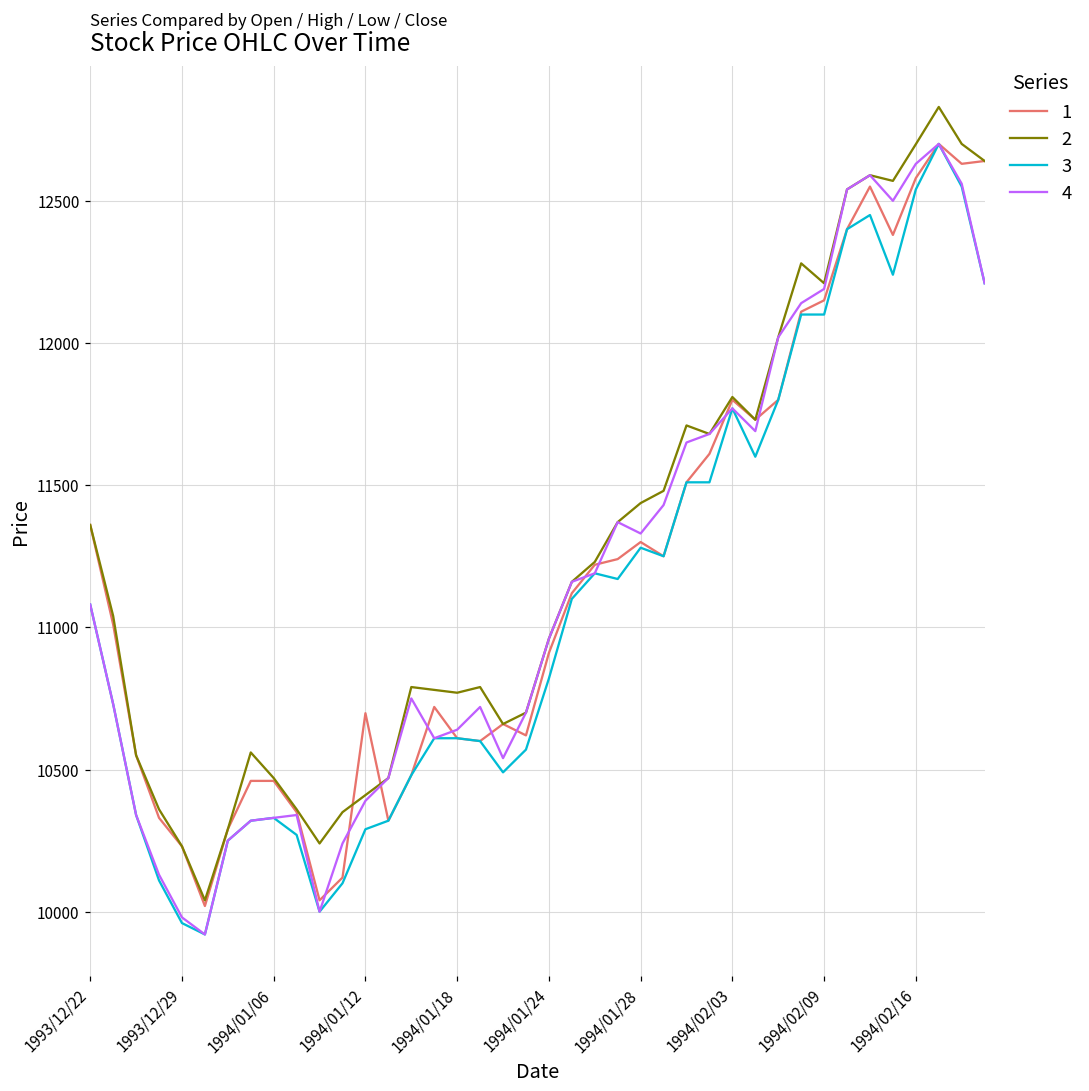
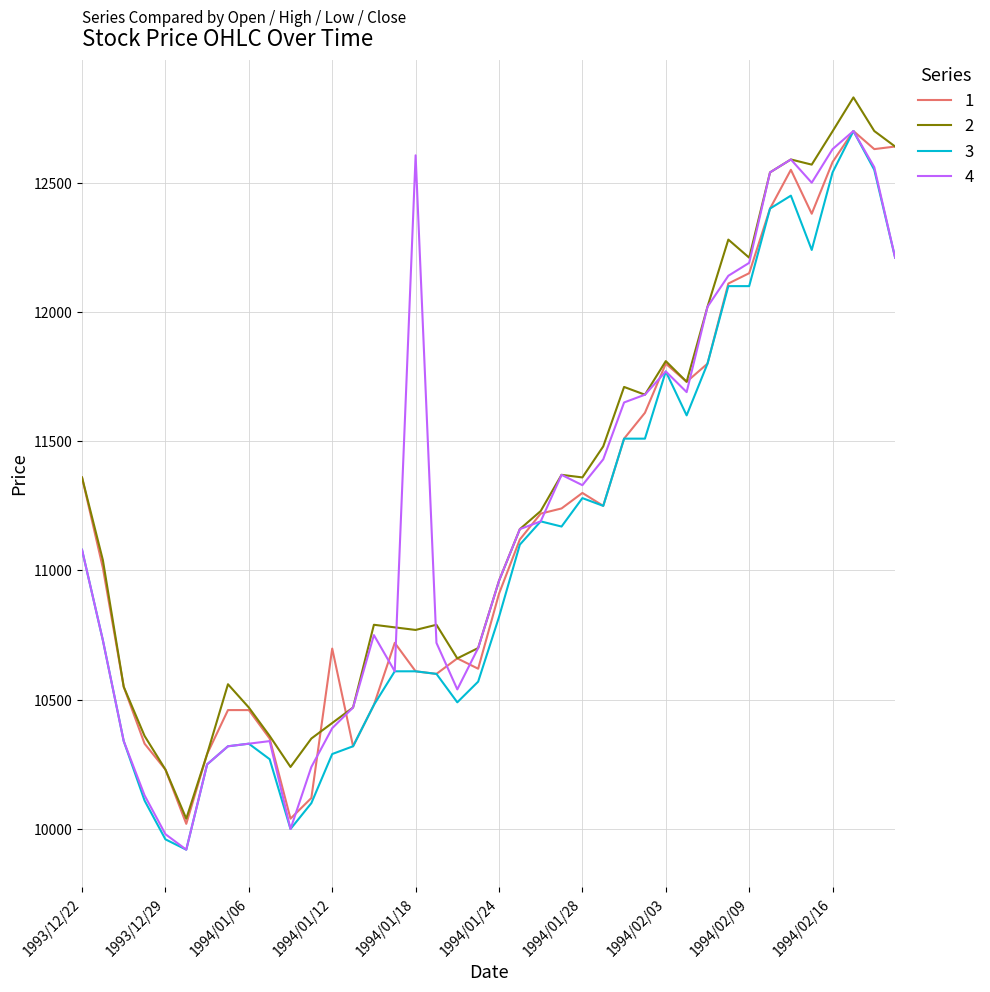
4, 1994/01/18: 10640 -> 12610
2, 1994/01/28: 11440 -> 11360
